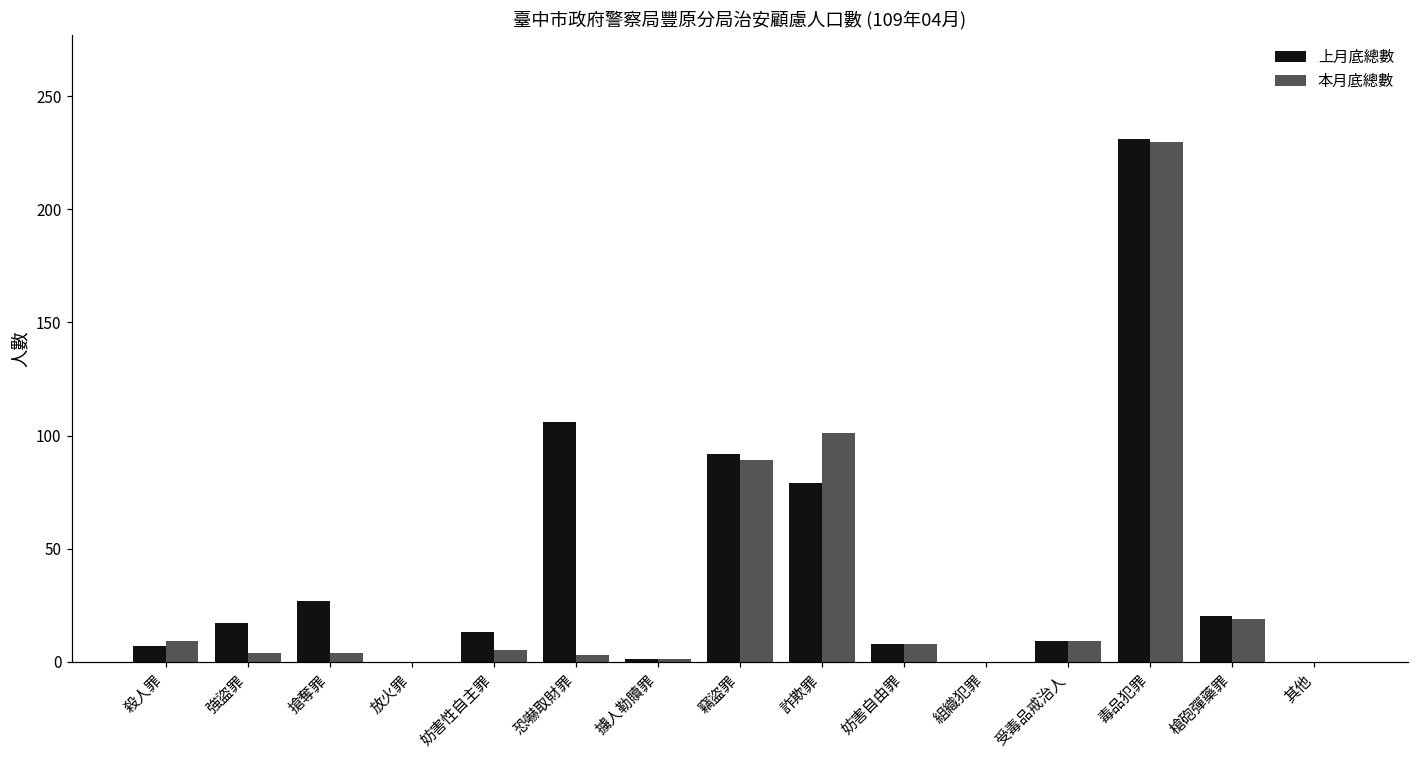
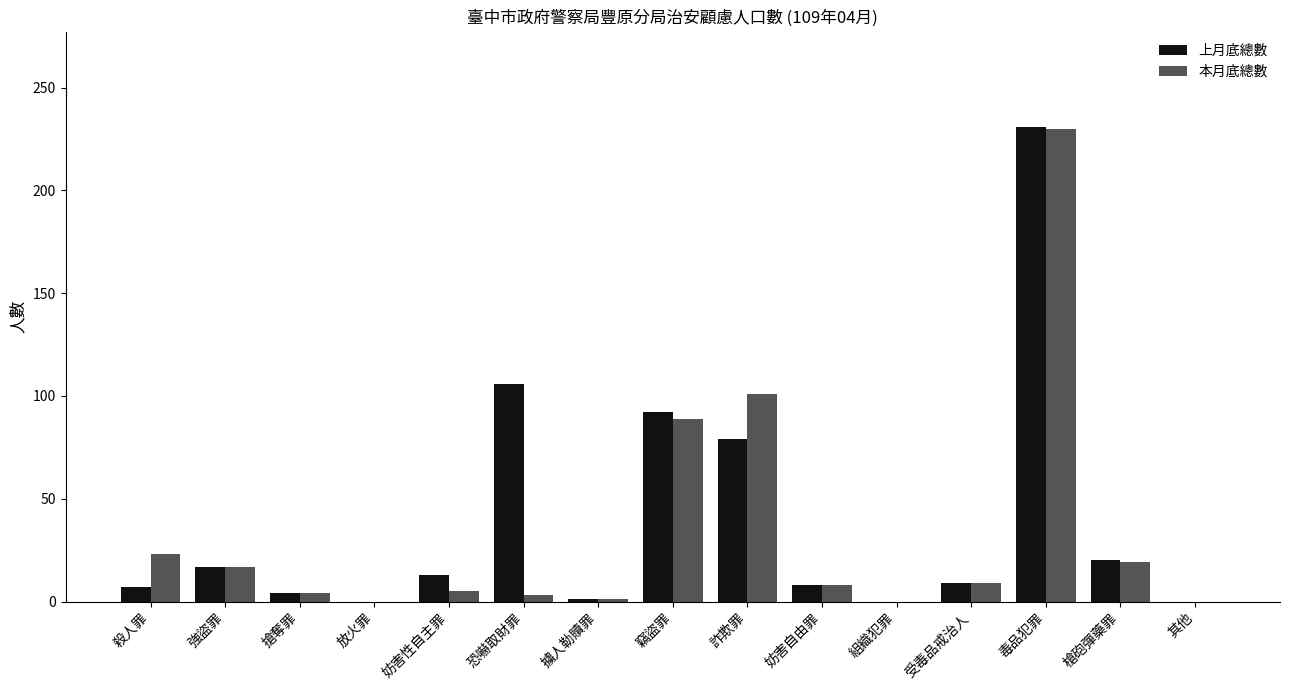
本月底總數, 殺人罪: 9 -> 23
本月底總數, 強盜罪: 4 -> 17
上月底總數, 搶奪罪: 27 -> 4
